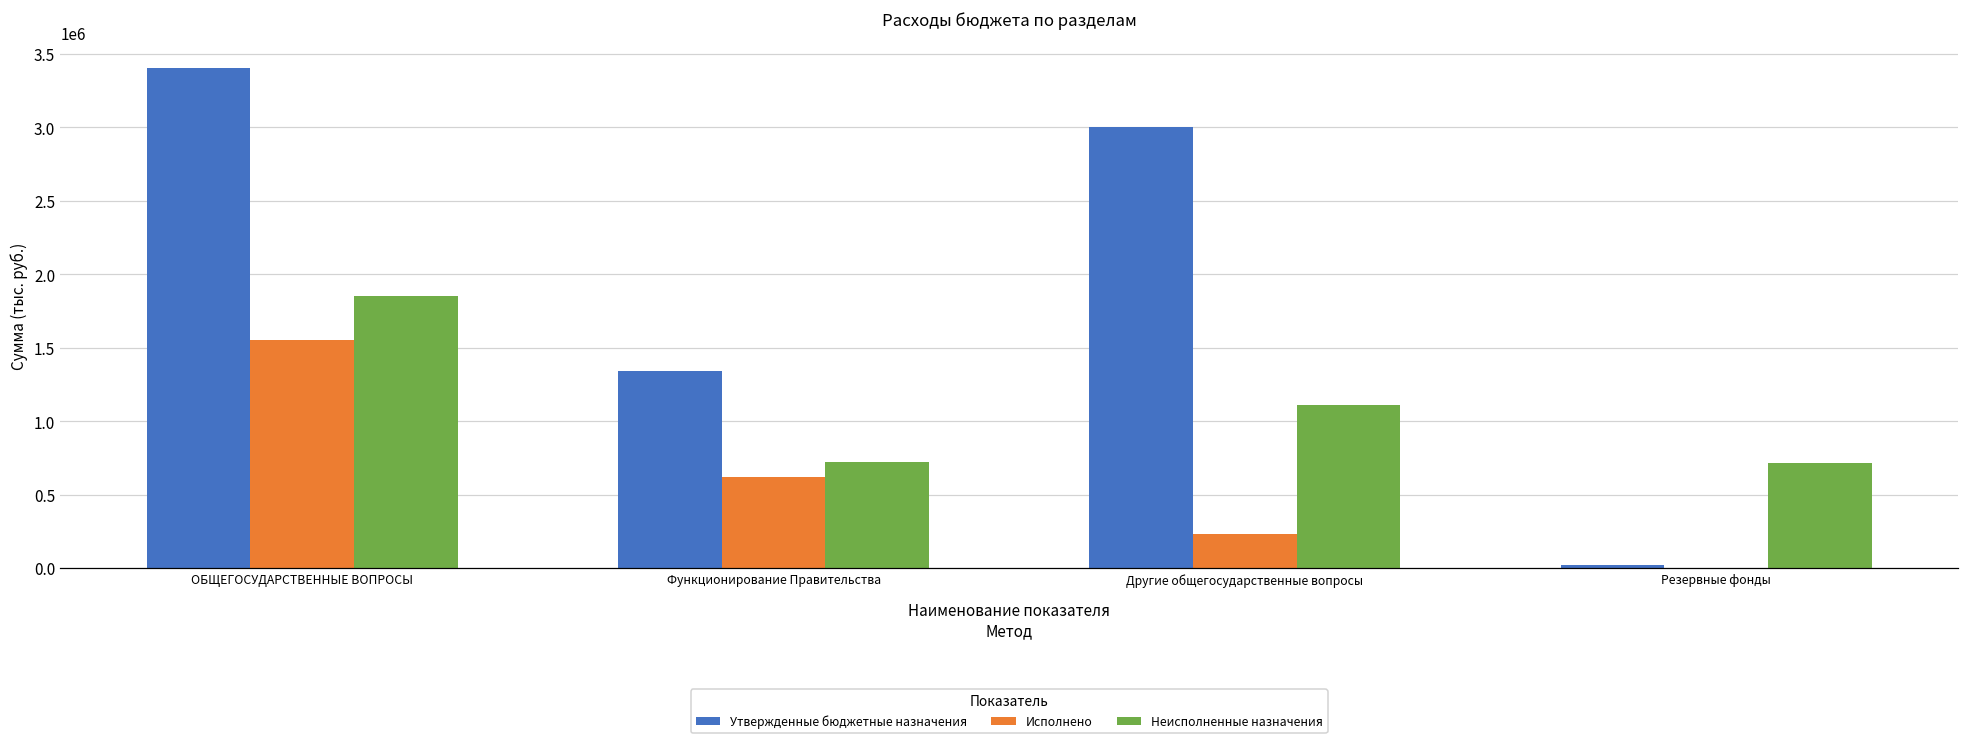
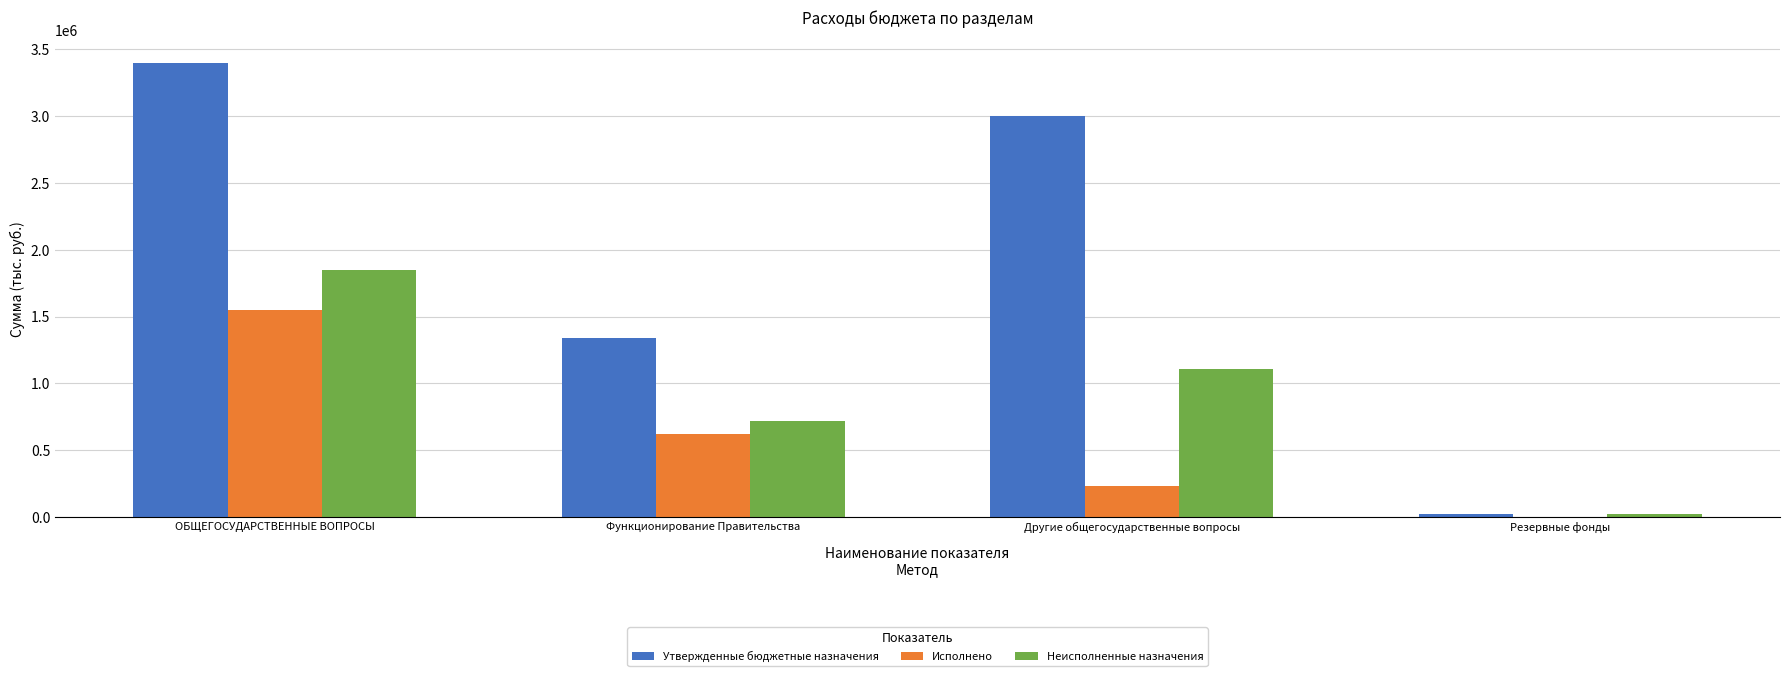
Неисполненные назначения, Резервные фонды: 710000 -> 20000
